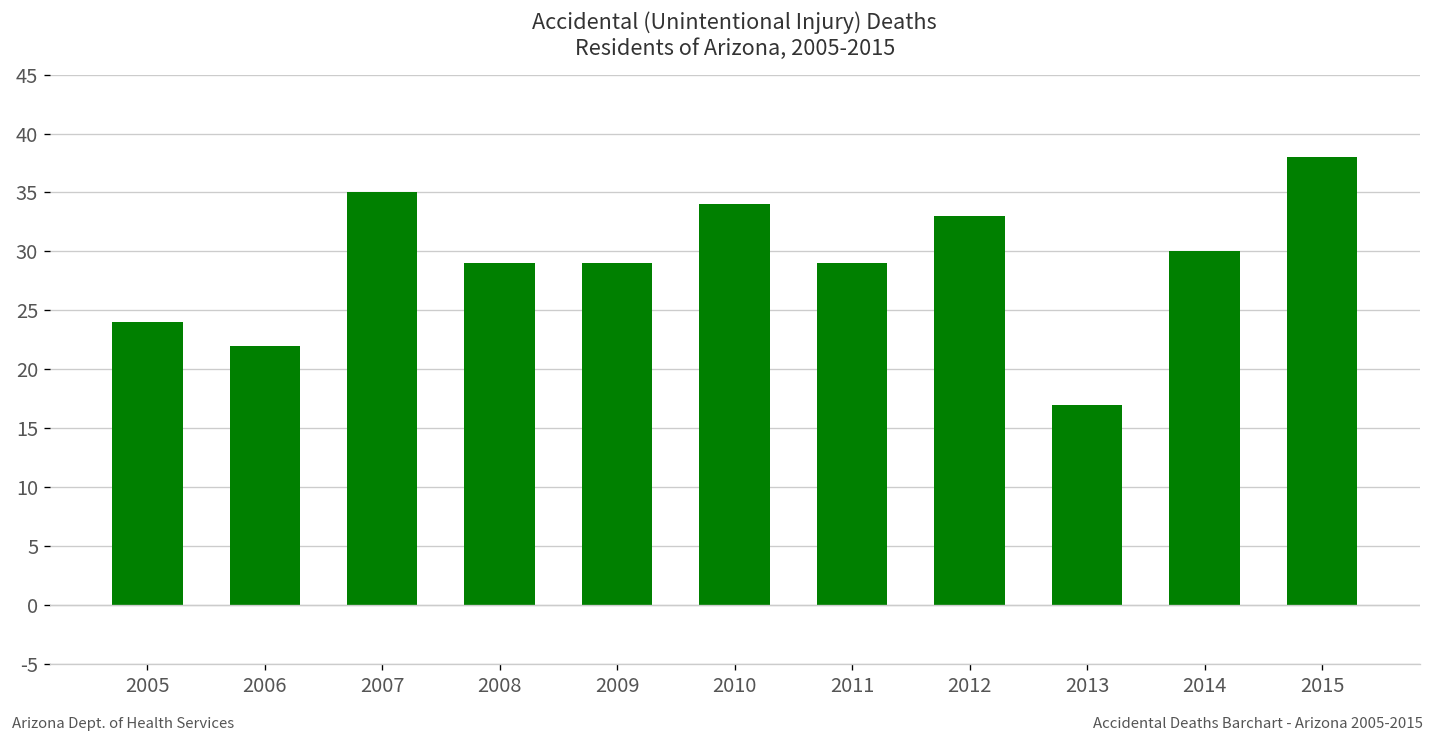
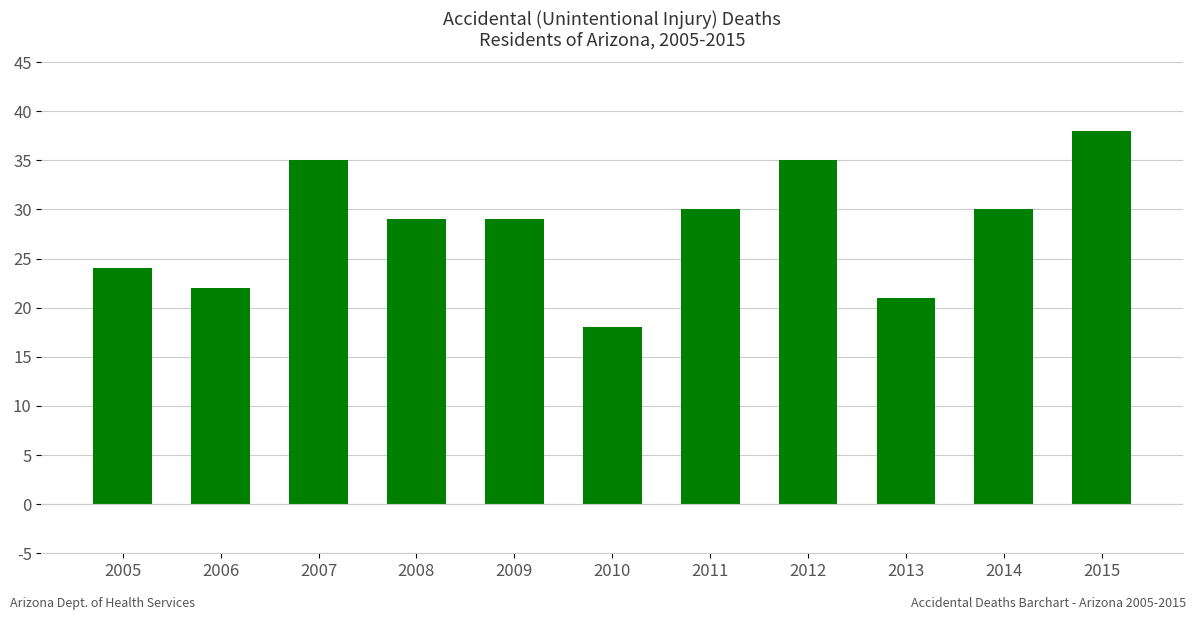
2010: 34 -> 18
2011: 29 -> 30
2012: 33 -> 35
2013: 17 -> 21
